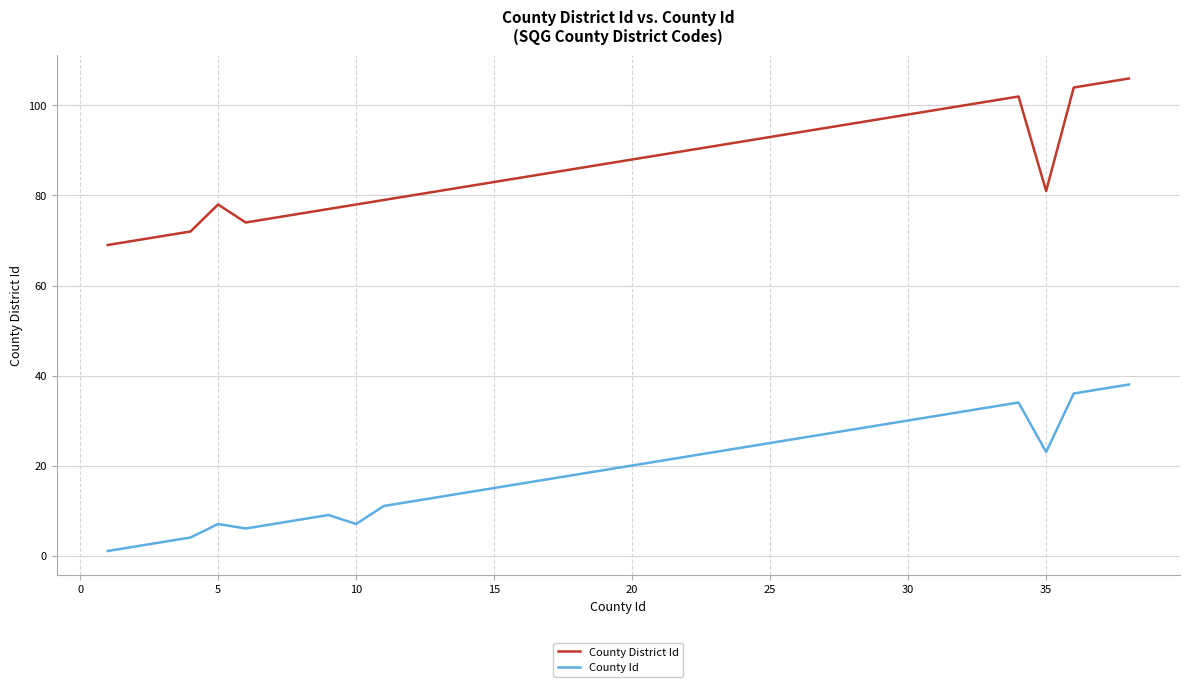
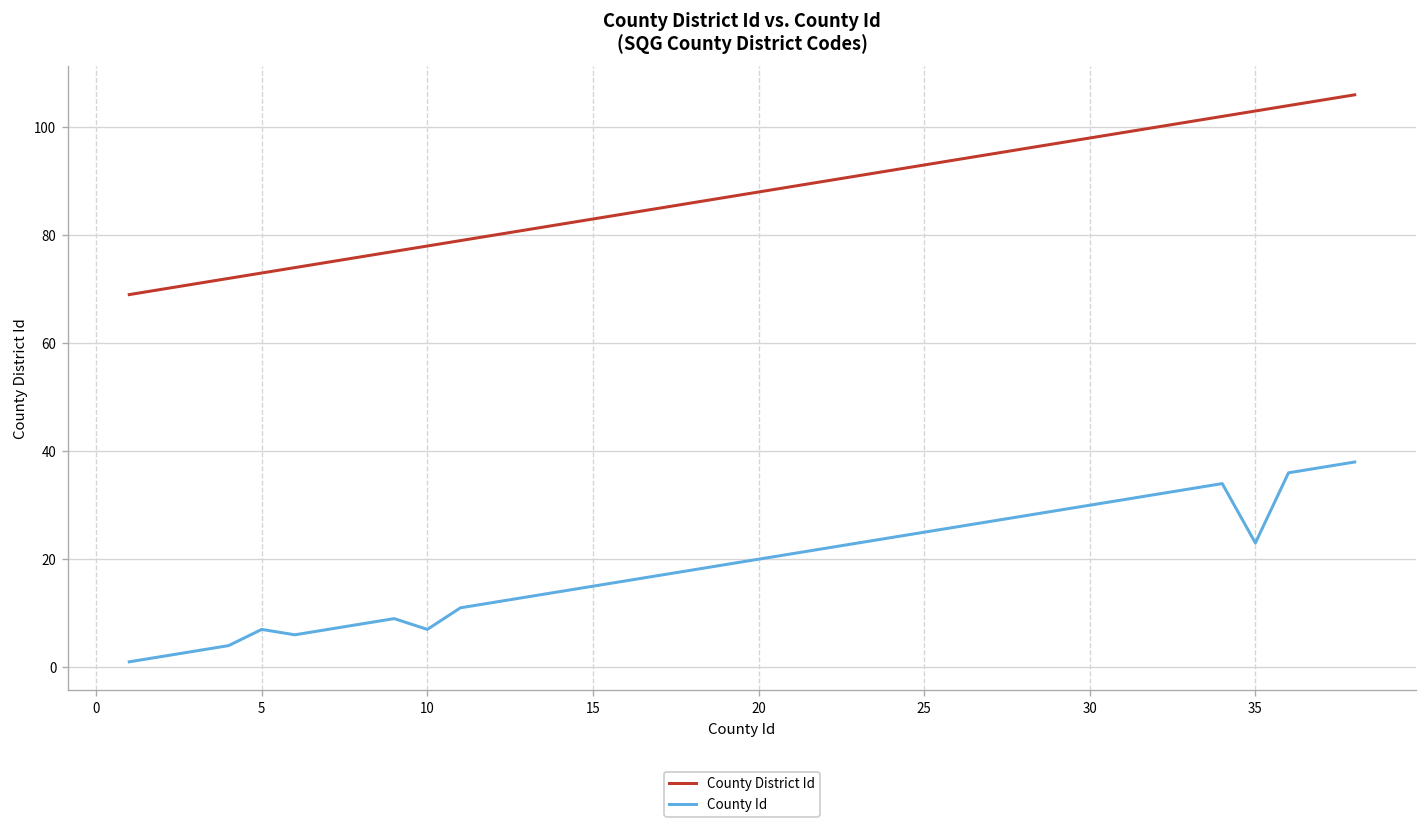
County District Id, 5: 78 -> 73
County District Id, 35: 81 -> 103
